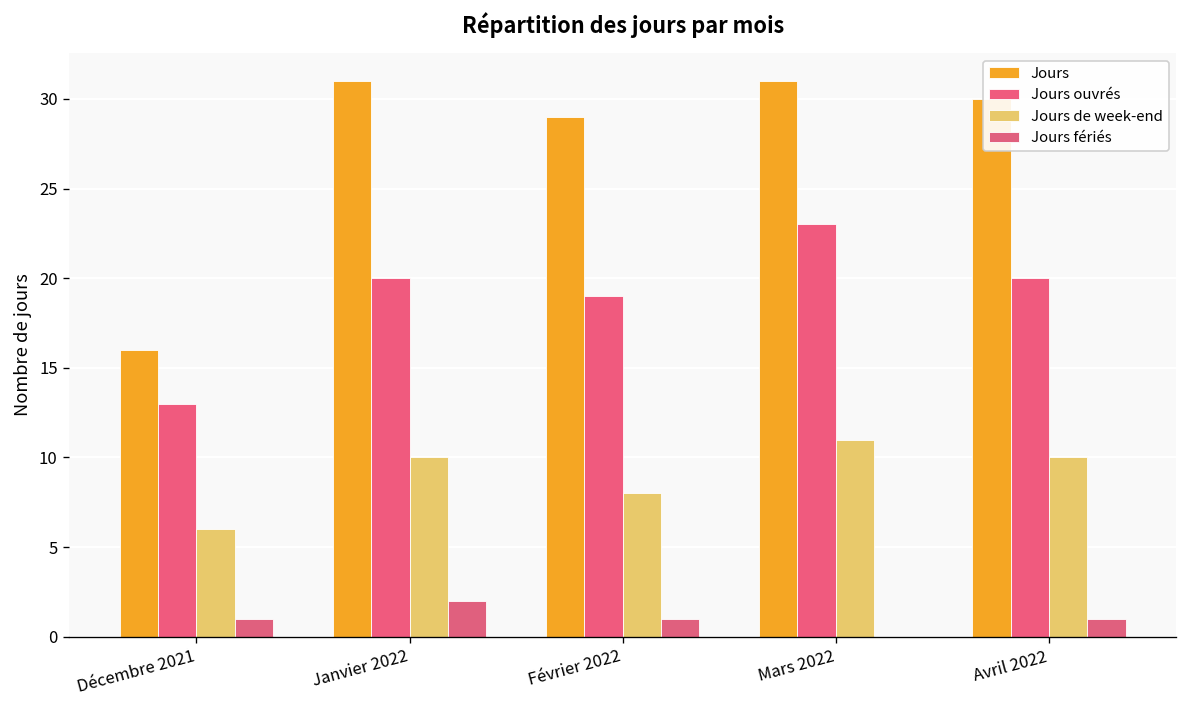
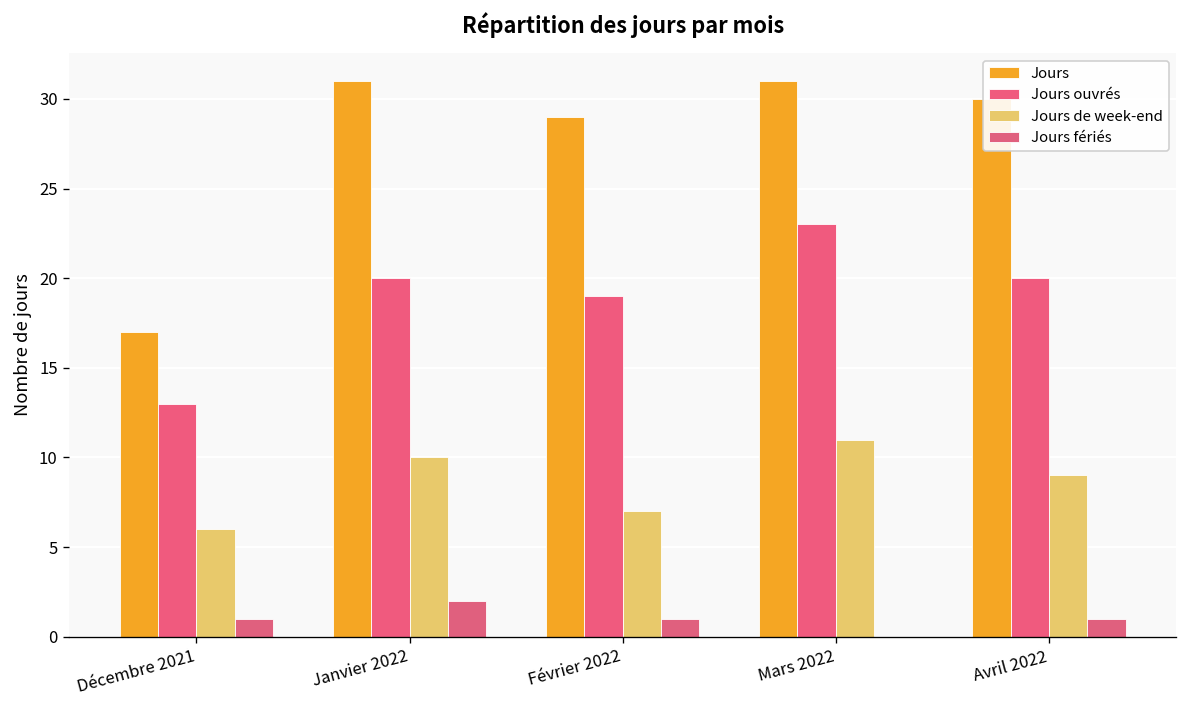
Jours, Décembre 2021: 16 -> 17
Jours de week-end, Février 2022: 8 -> 7
Jours de week-end, Avril 2022: 10 -> 9
